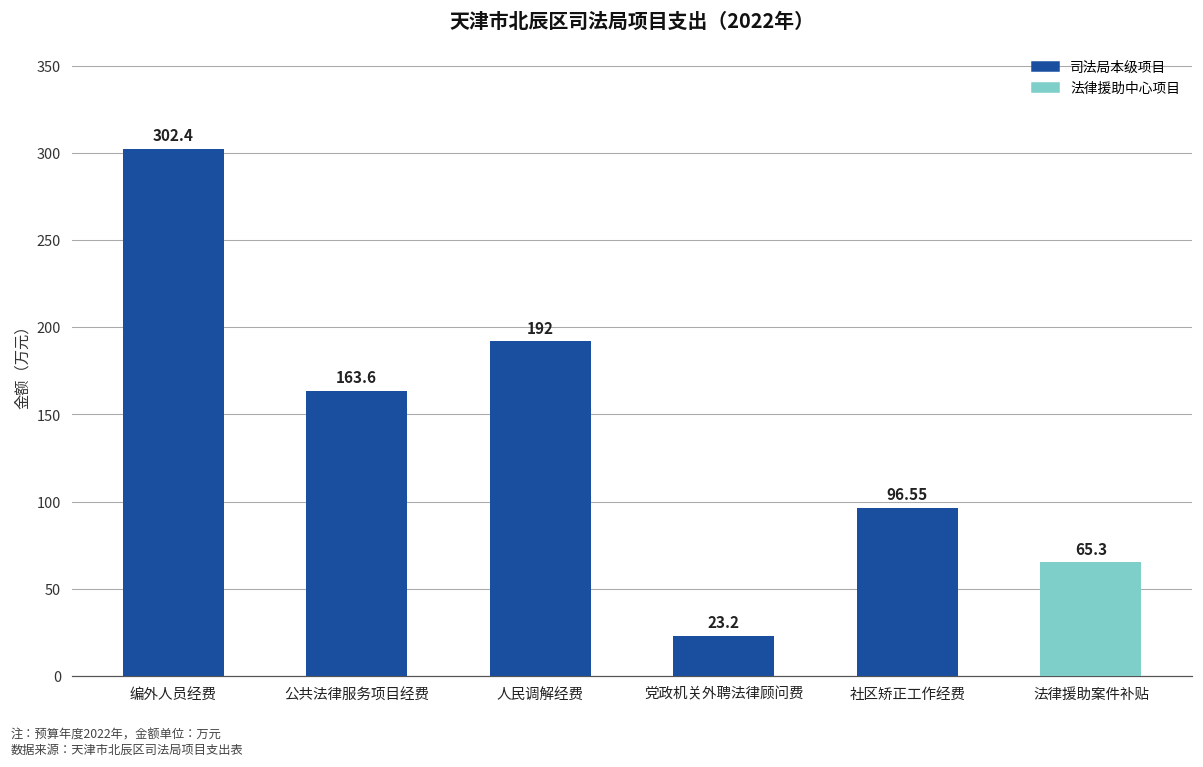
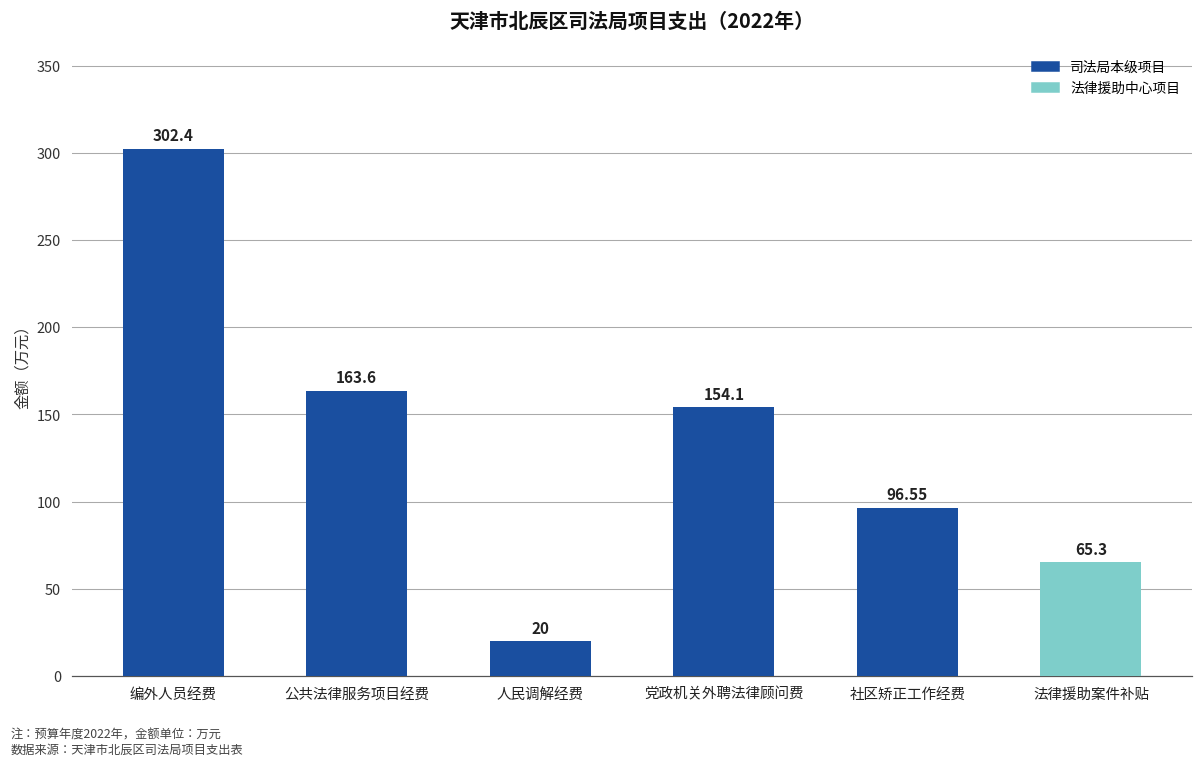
人民调解经费: 192 -> 20
党政机关外聘法律顾问费: 23.2 -> 154.1
